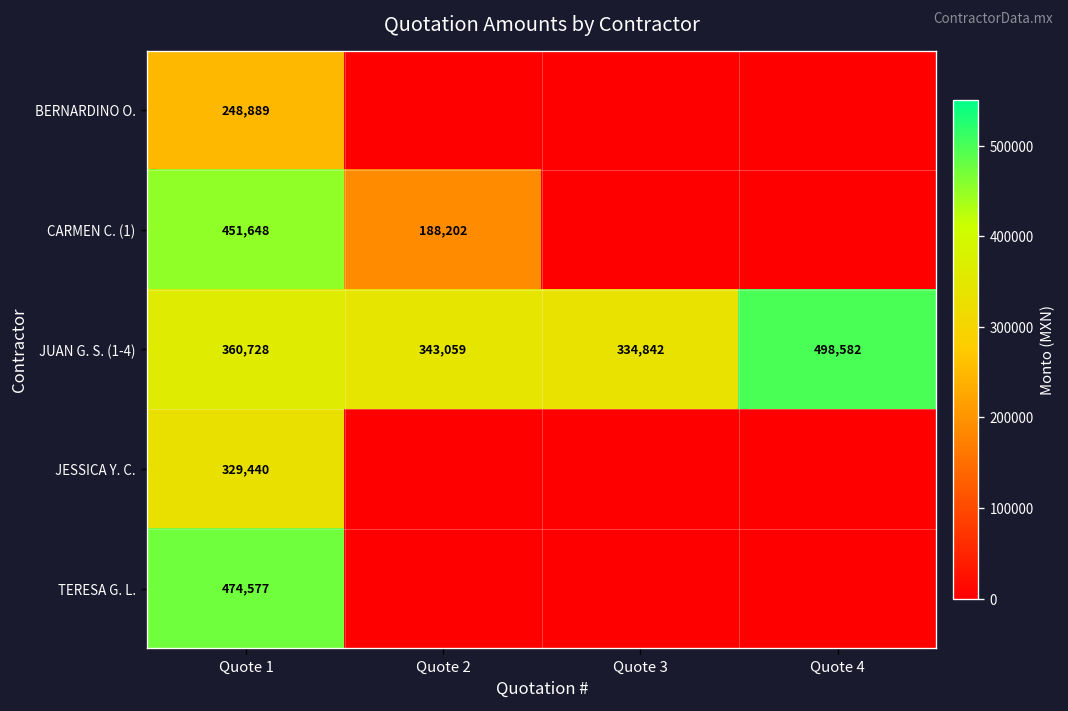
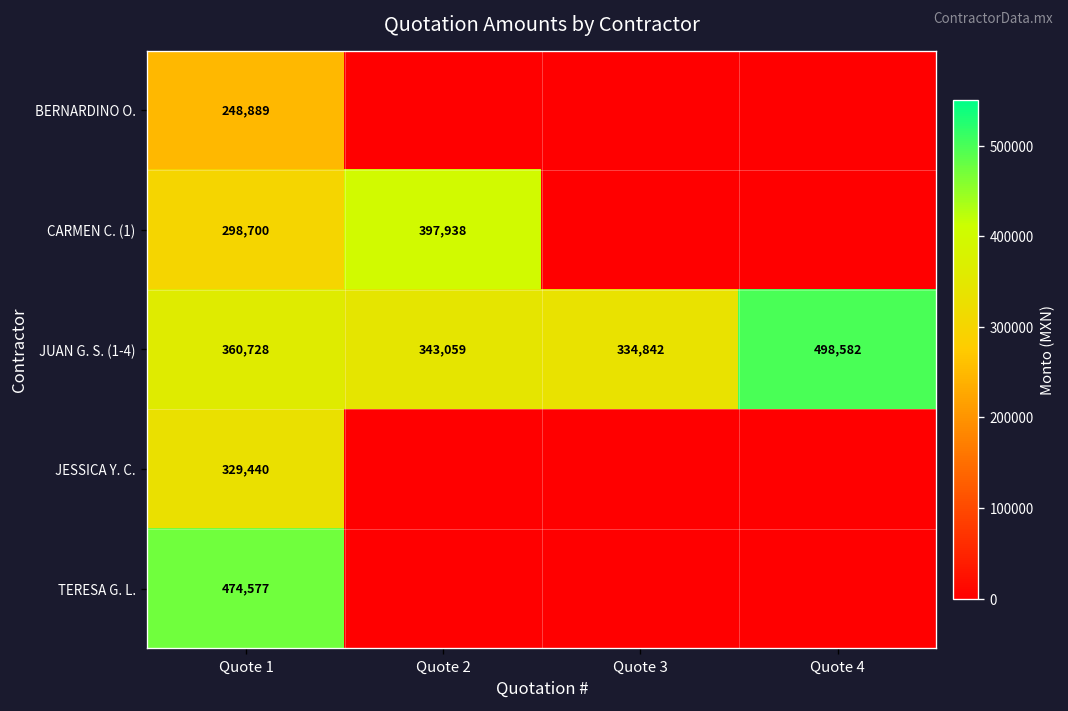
CARMEN C. (1), Quote 1: 451,648 -> 298,700
CARMEN C. (1), Quote 2: 188,202 -> 397,938
